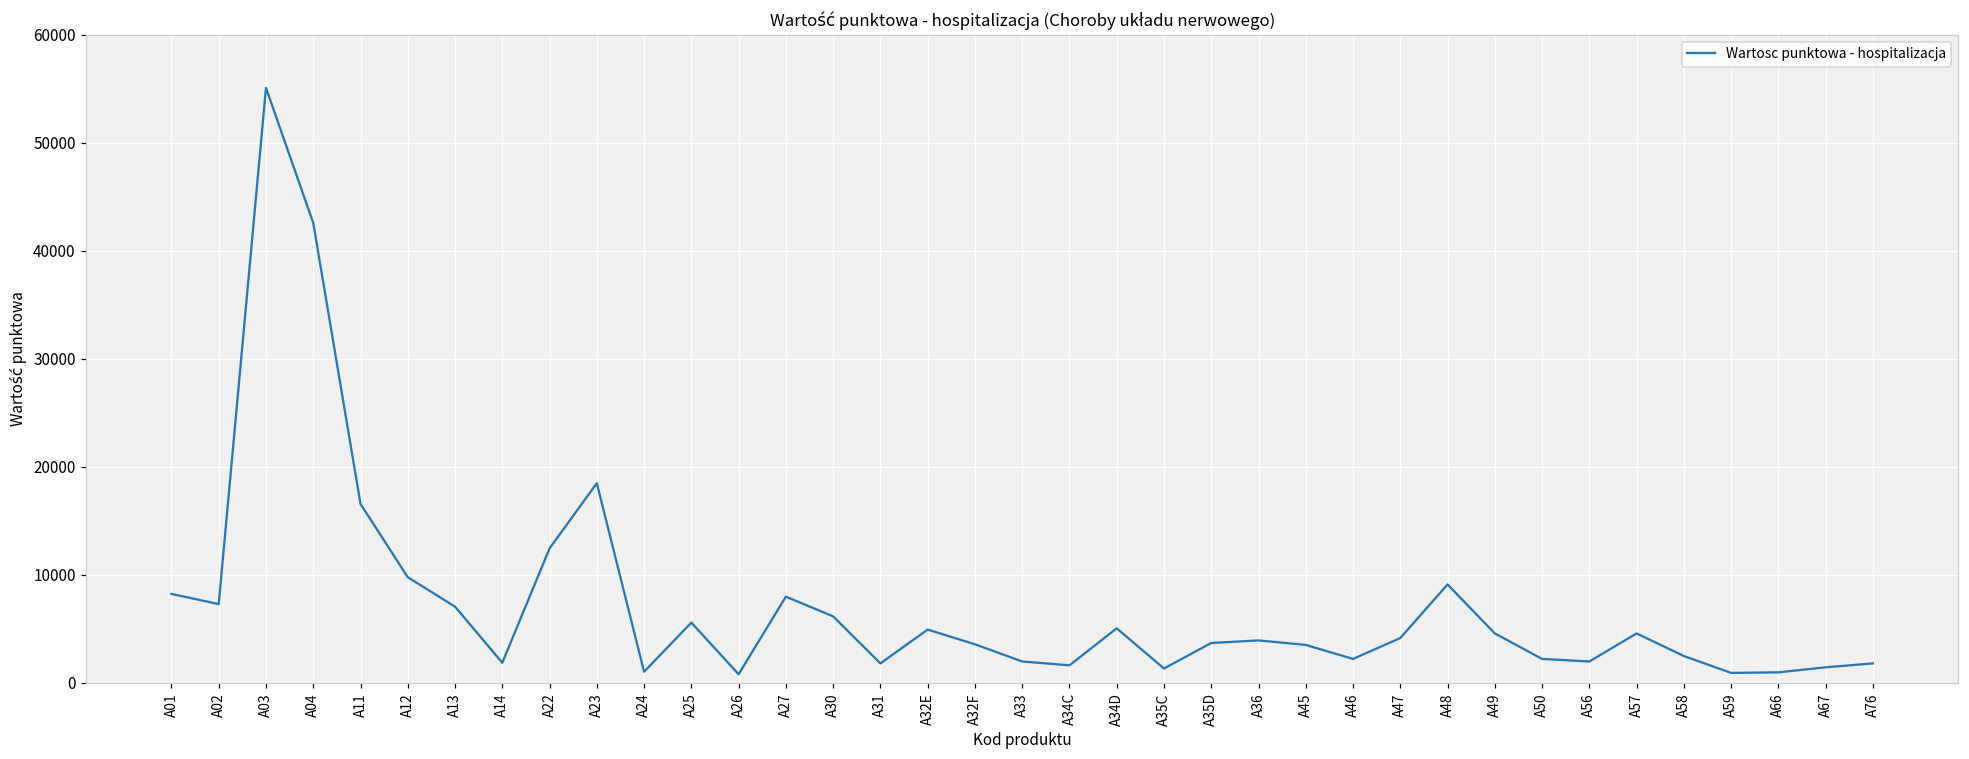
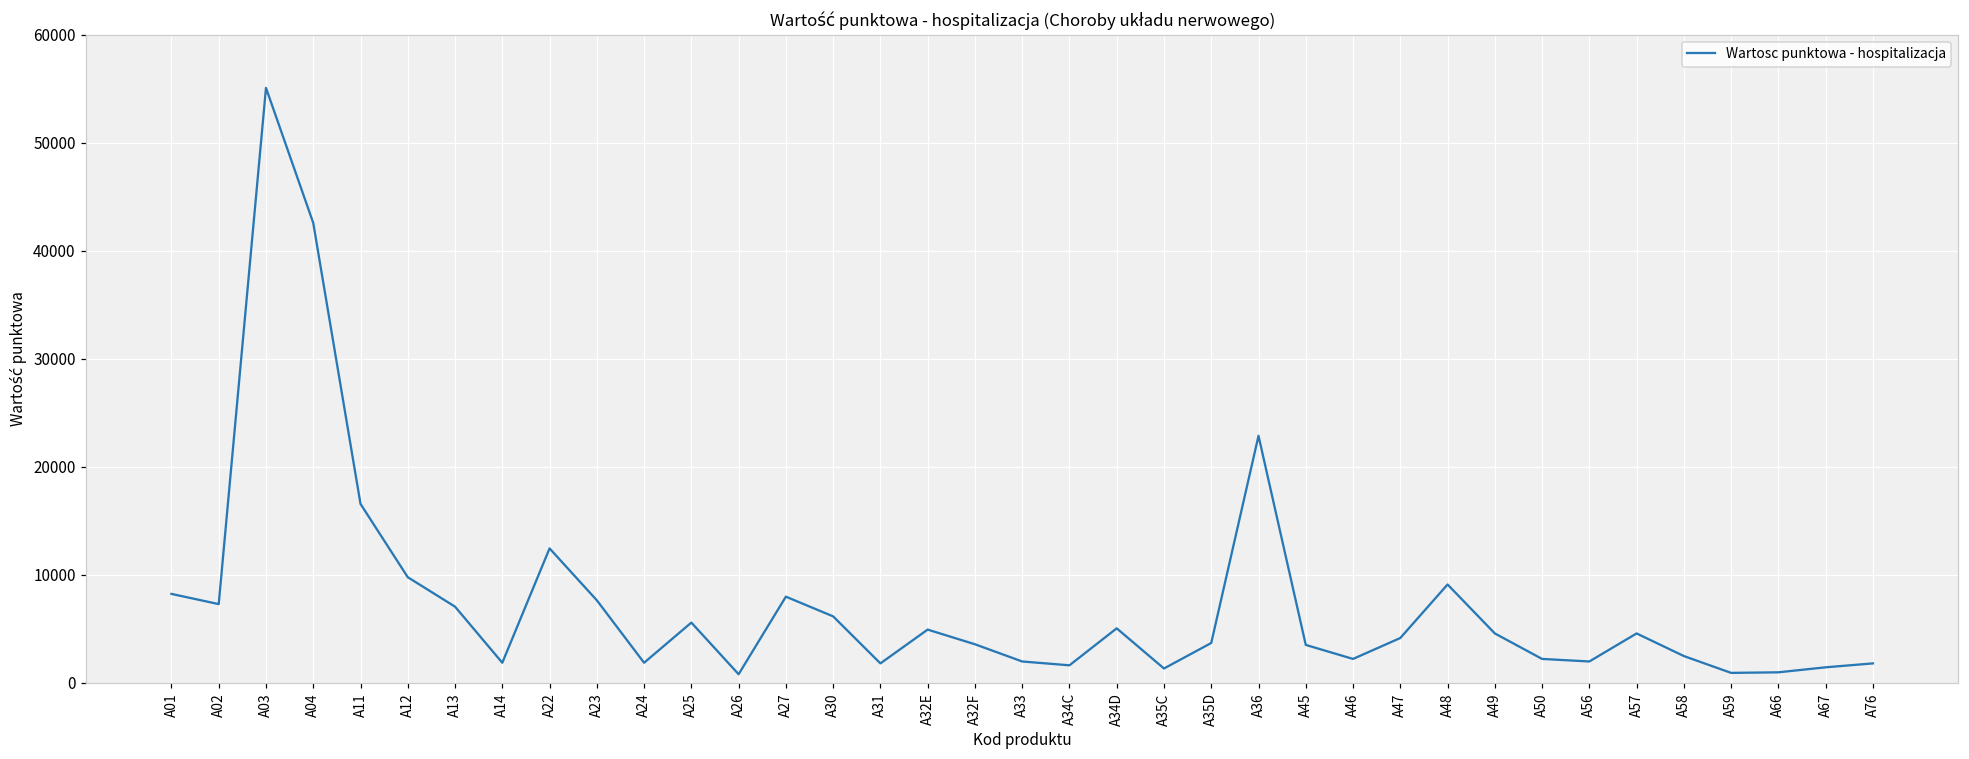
A23: 18000 -> 8000
A24: 1000 -> 2000
A36: 4000 -> 23000
